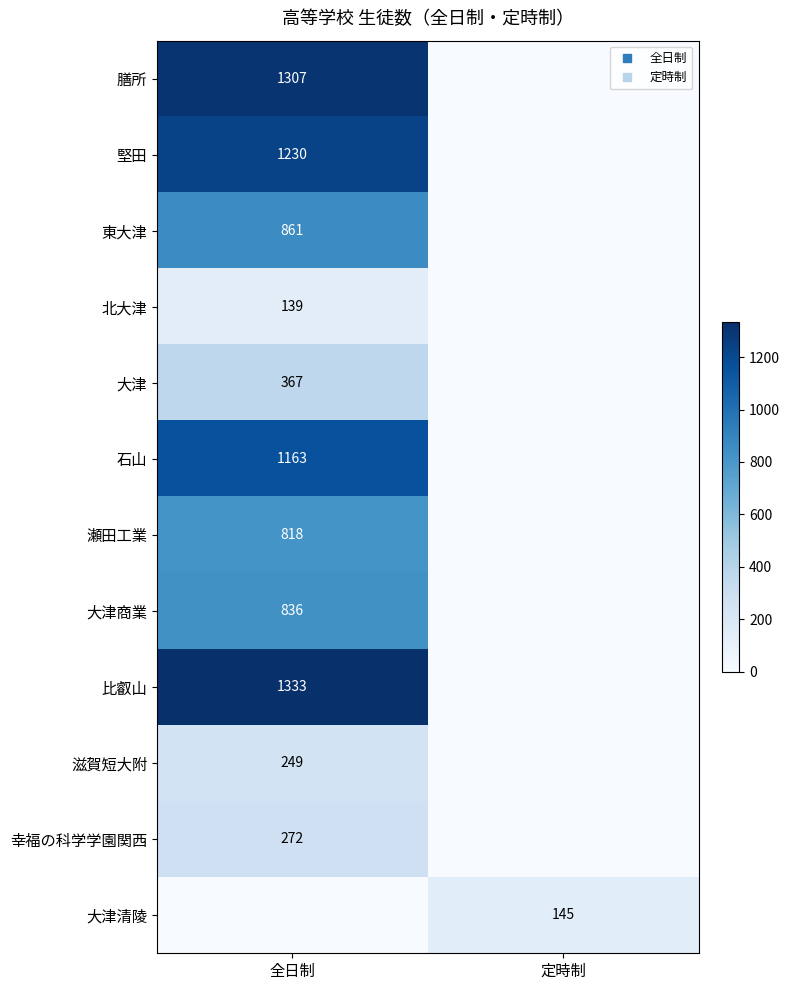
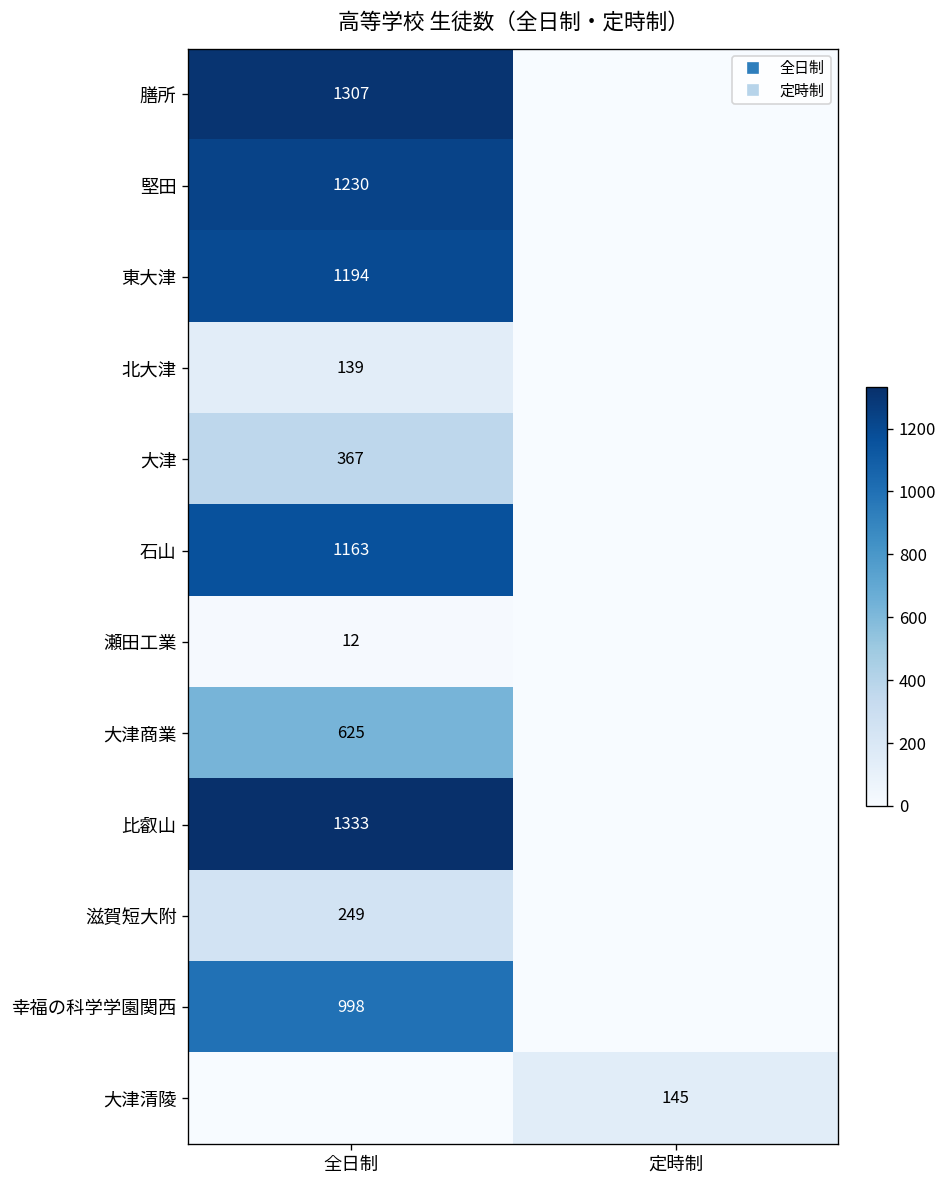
東大津, 全日制: 861 -> 1194
瀬田工業, 全日制: 818 -> 12
大津商業, 全日制: 836 -> 625
幸福の科学学園関西, 全日制: 272 -> 998
